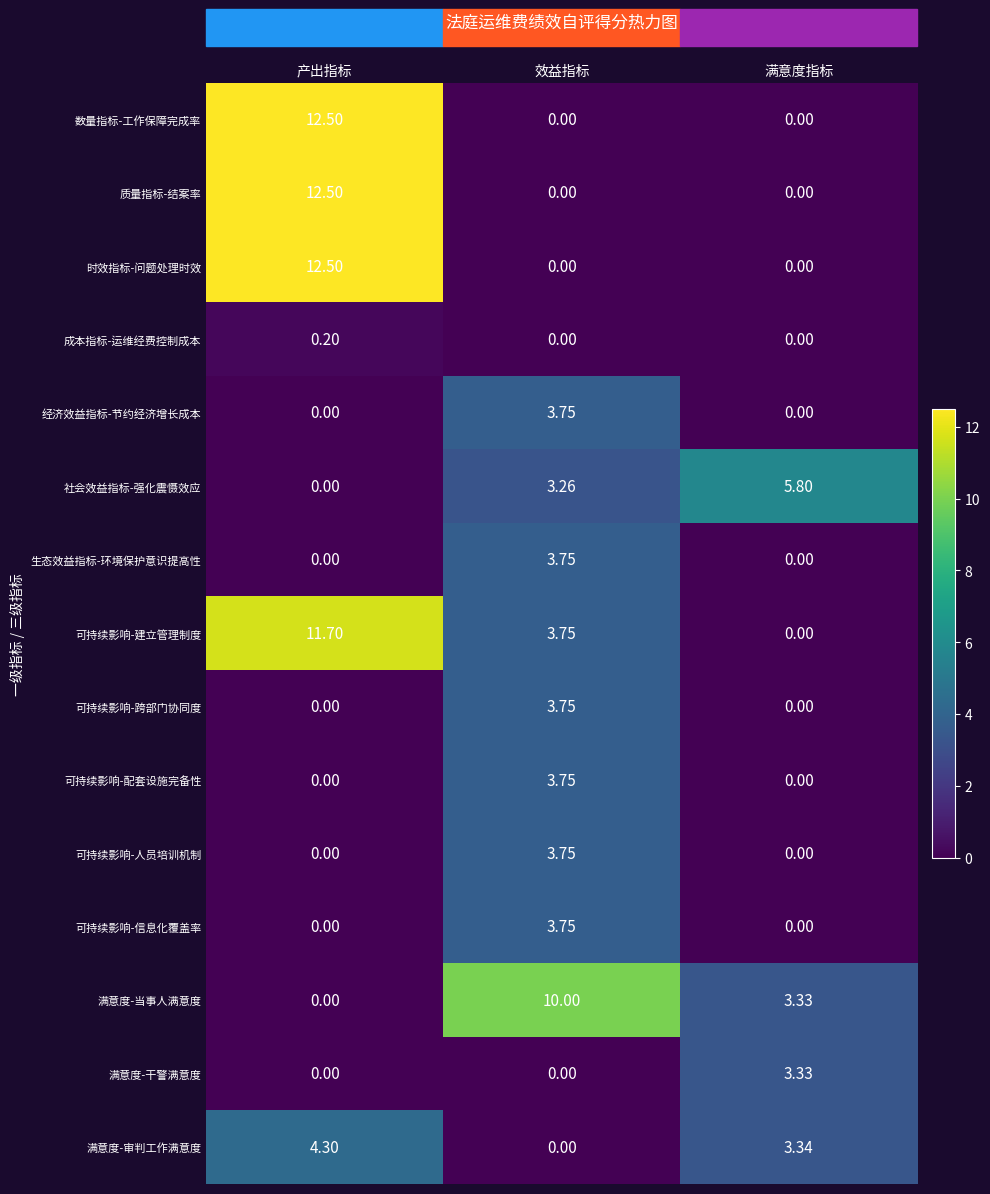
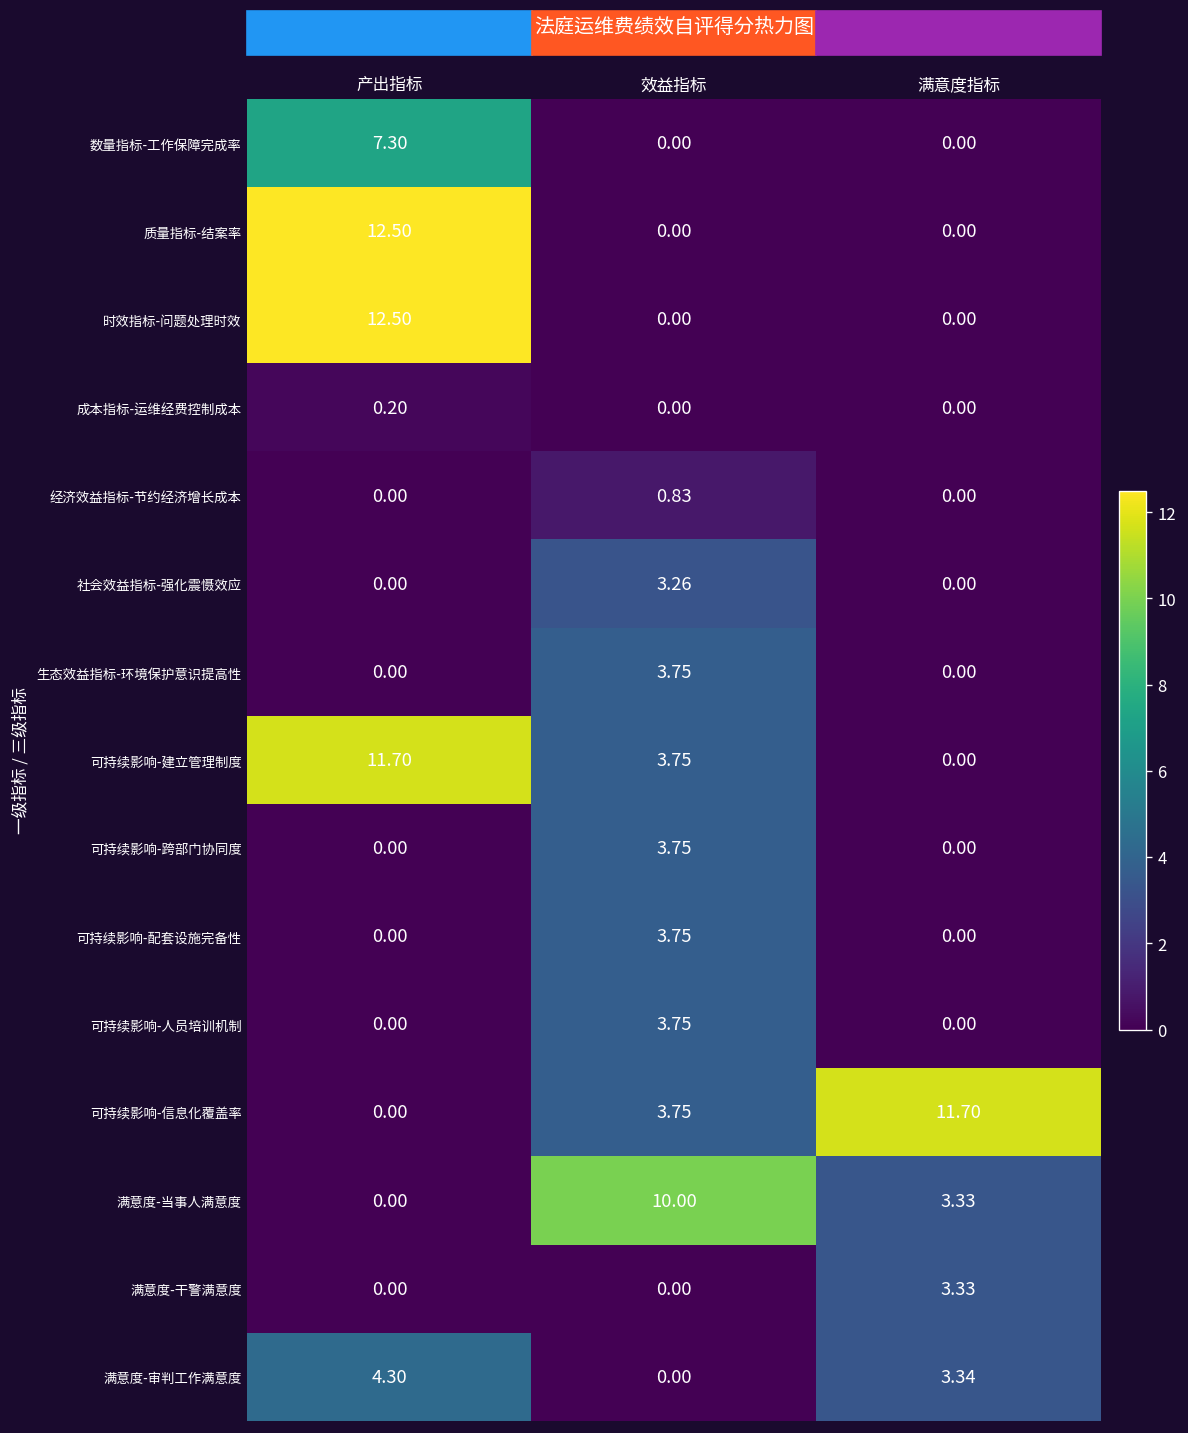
数量指标-工作保障完成率, 产出指标: 12.50 -> 7.30
经济效益指标-节约经济增长成本, 效益指标: 3.75 -> 0.83
社会效益指标-强化震慑效应, 满意度指标: 5.80 -> 0.00
可持续影响-信息化覆盖率, 满意度指标: 0.00 -> 11.70
